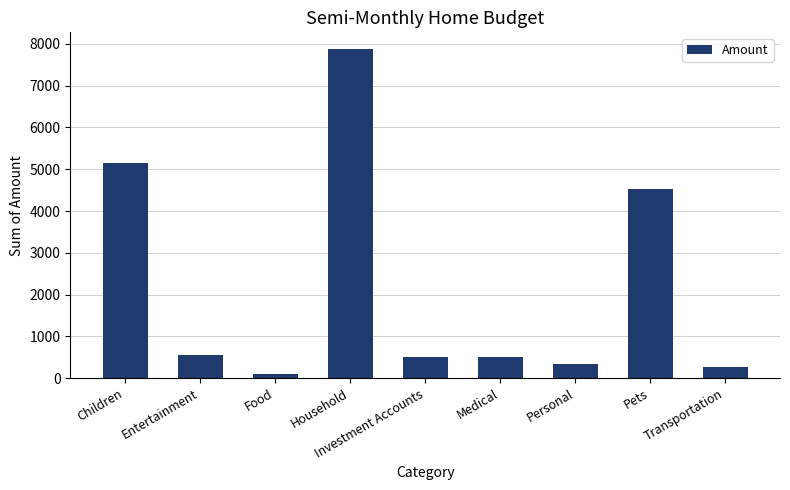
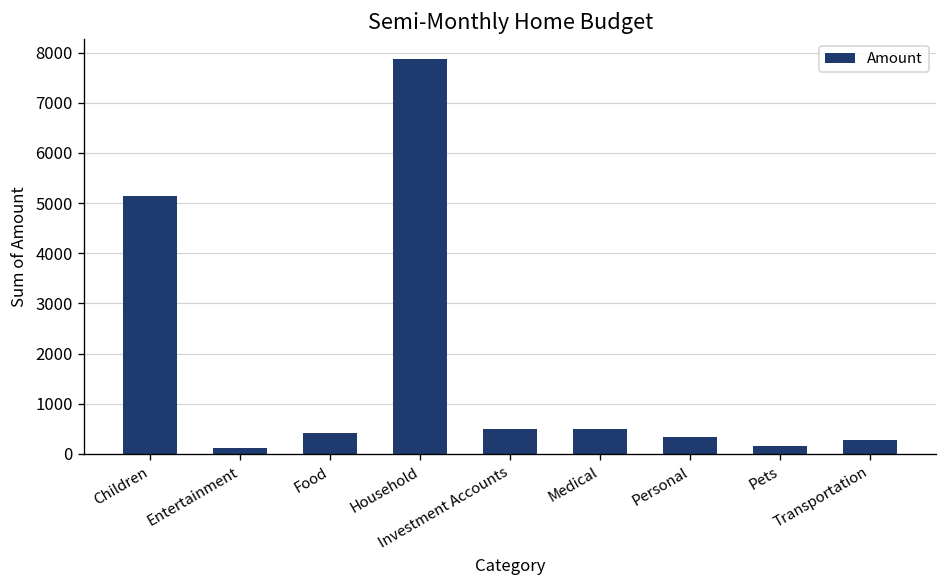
Entertainment: 500 -> 100
Food: 100 -> 400
Pets: 4500 -> 200
